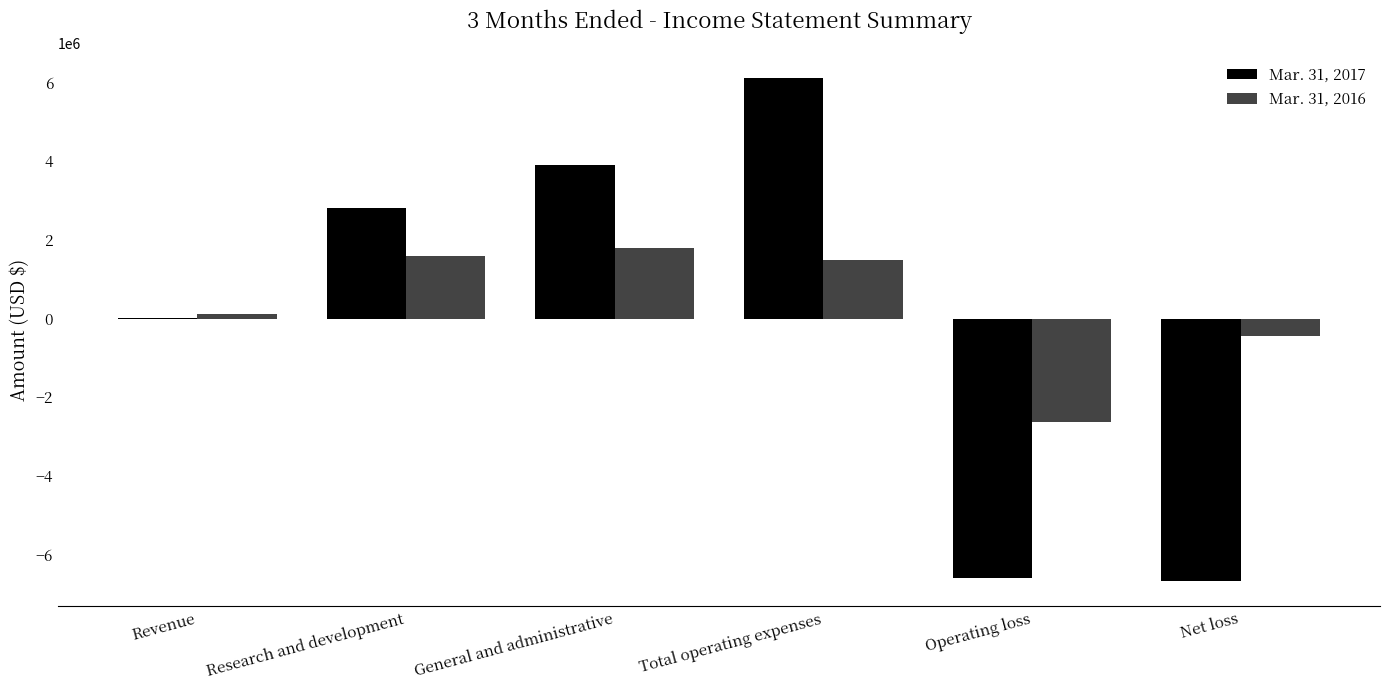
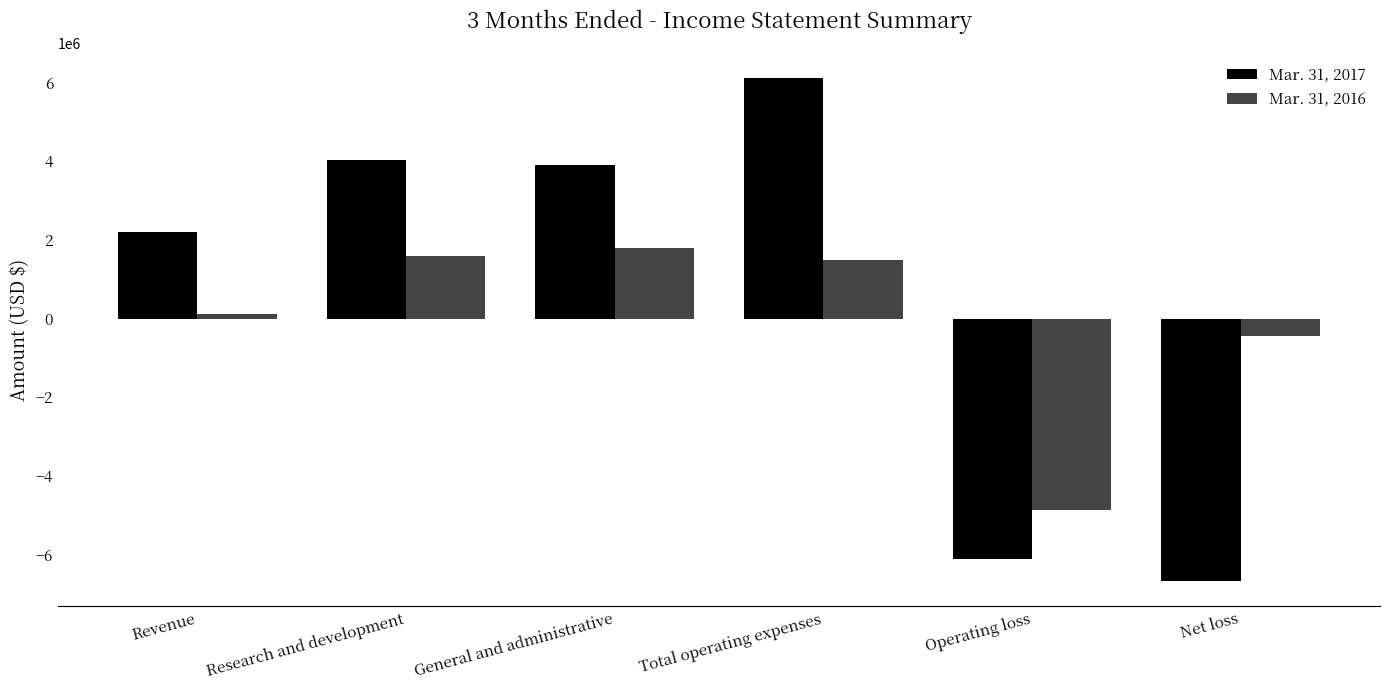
Mar. 31, 2017, Revenue: 0 -> 2200000
Mar. 31, 2017, Research and development: 2800000 -> 4000000
Mar. 31, 2017, Operating loss: -6600000 -> -6100000
Mar. 31, 2016, Operating loss: -2600000 -> -4900000
